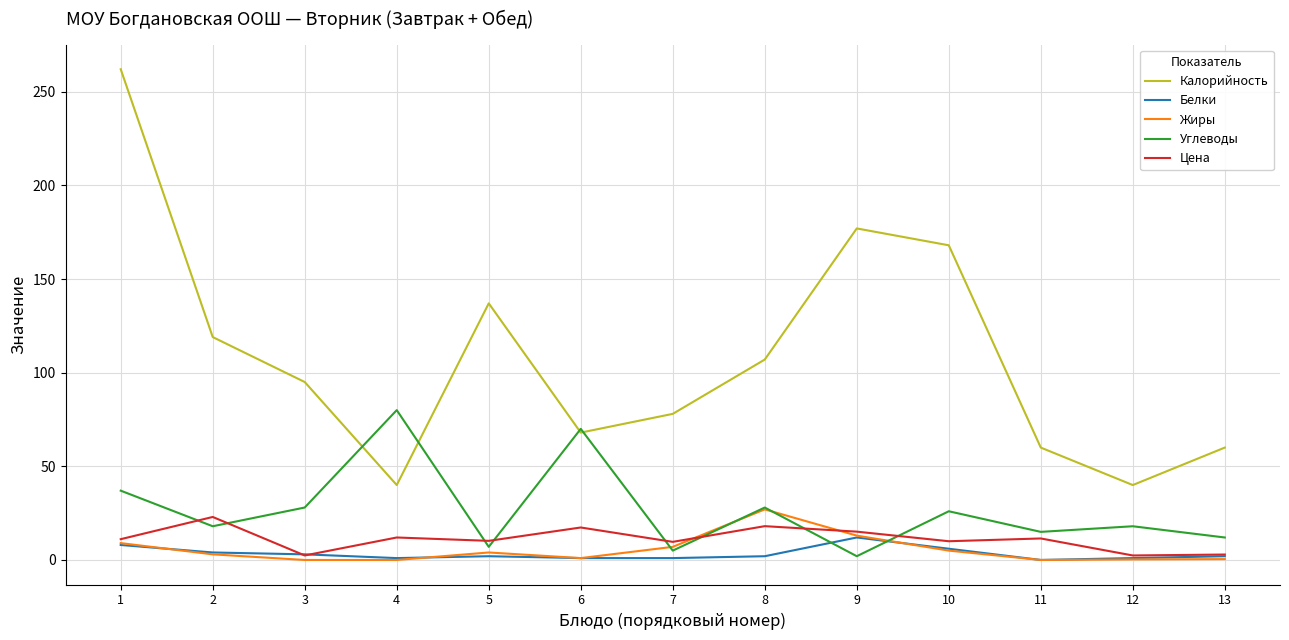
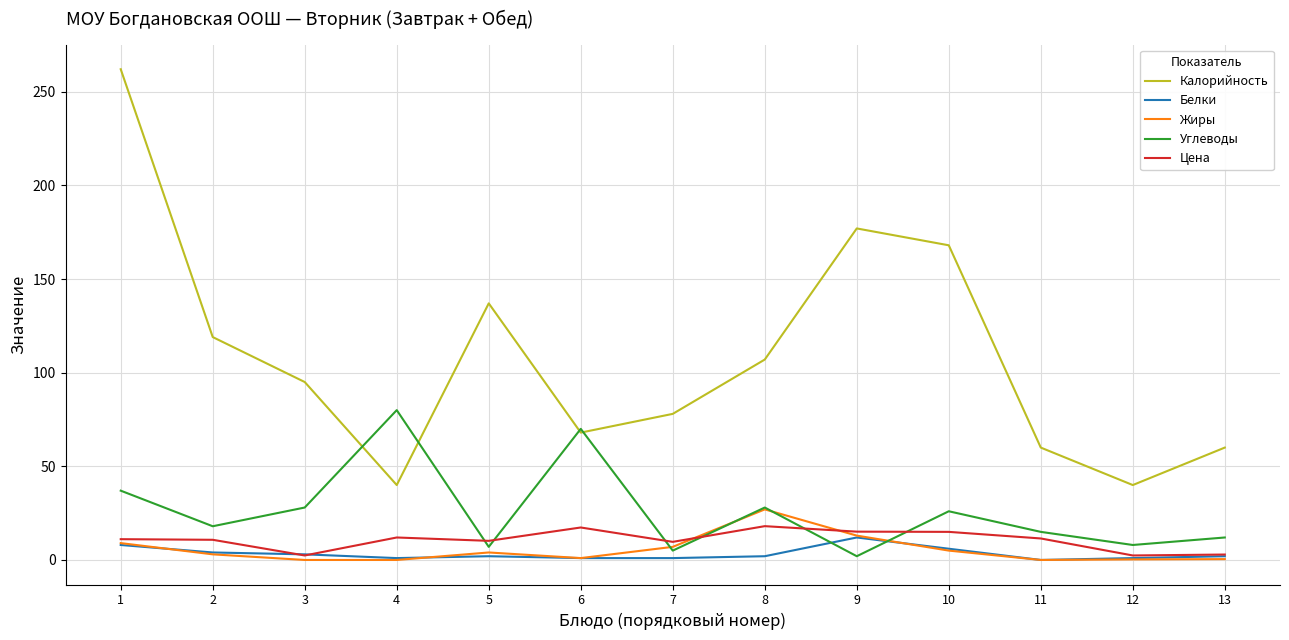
Цена, 2: 23 -> 11
Цена, 10: 10 -> 15
Углеводы, 12: 18 -> 8
